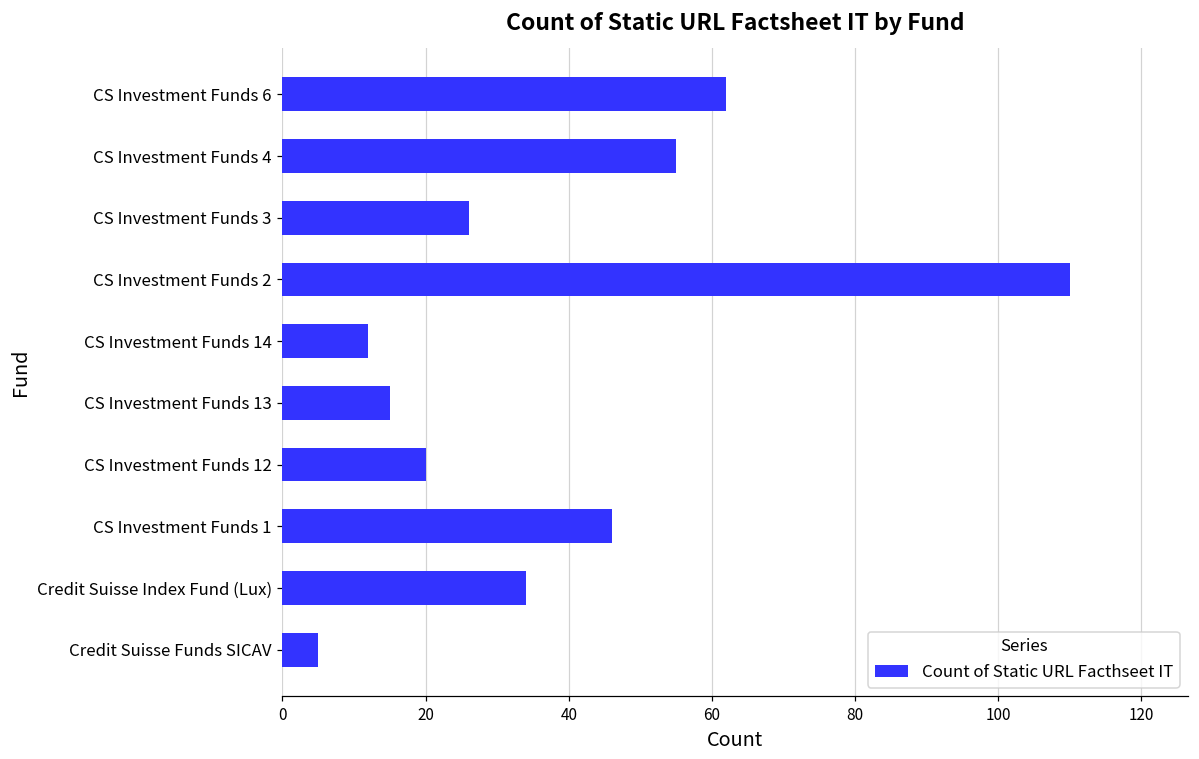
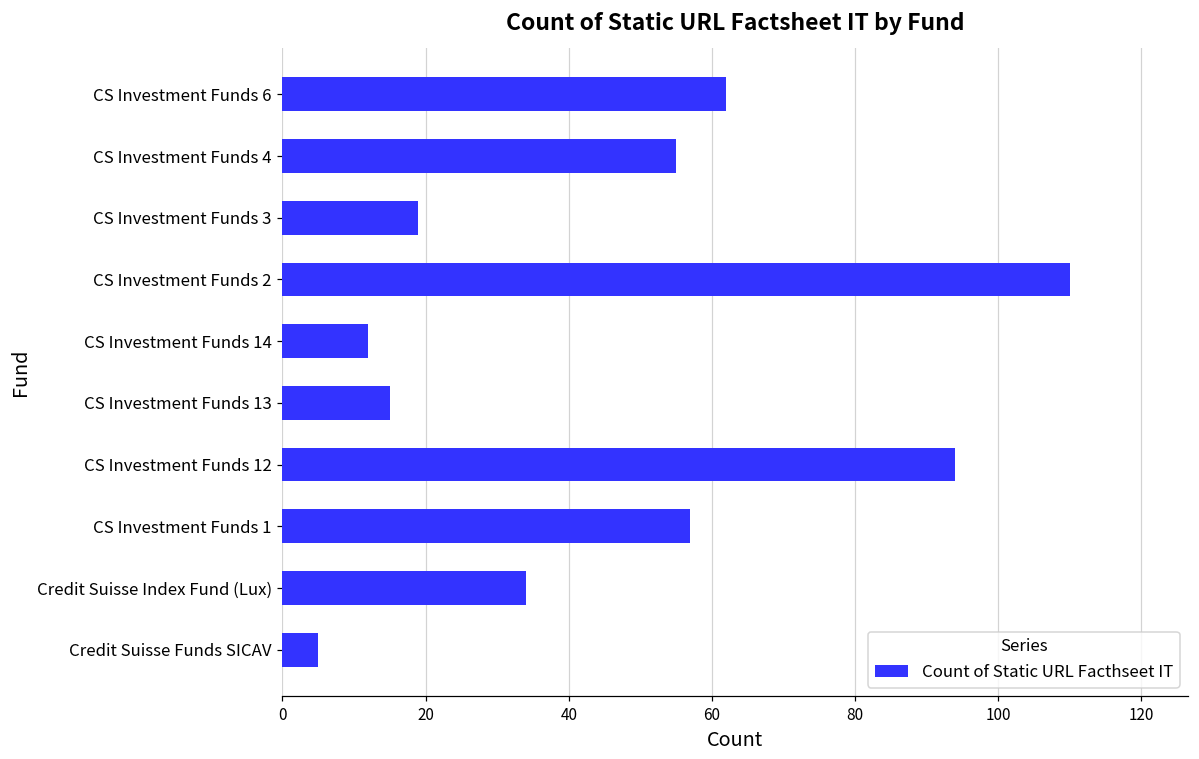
CS Investment Funds 3: 26 -> 19
CS Investment Funds 12: 20 -> 94
CS Investment Funds 1: 46 -> 57
